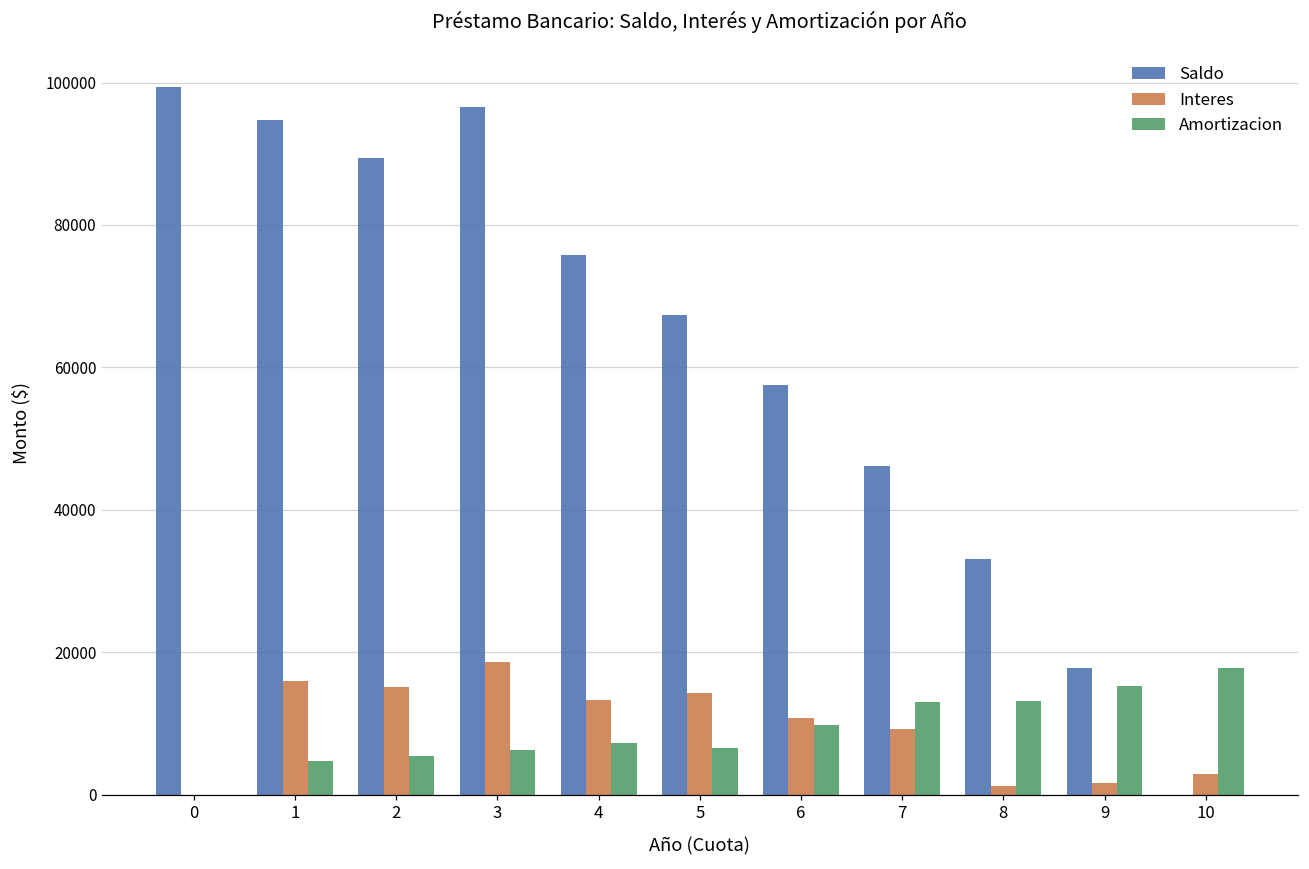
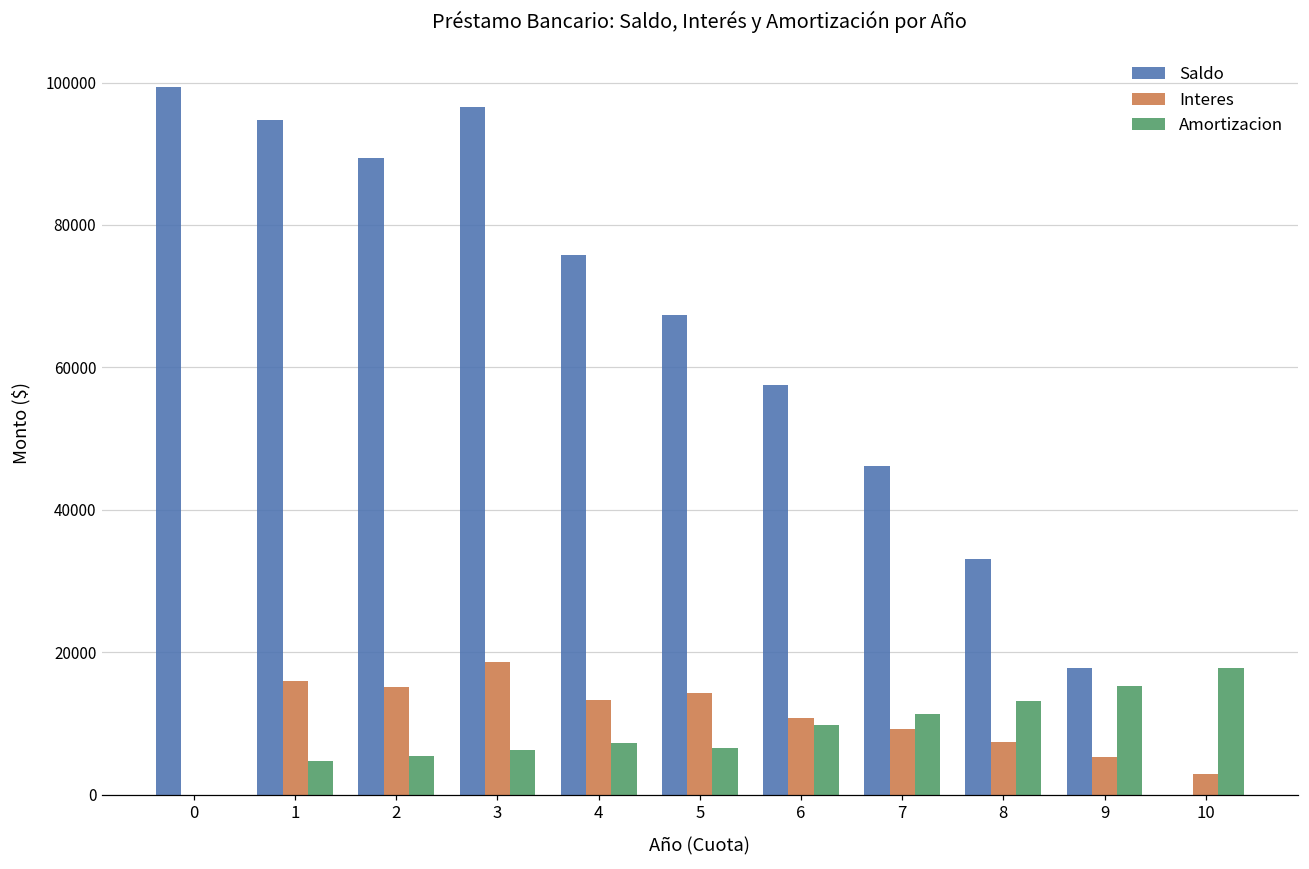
Amortizacion, 7: 13000 -> 11000
Interes, 8: 1000 -> 7000
Interes, 9: 2000 -> 5000
